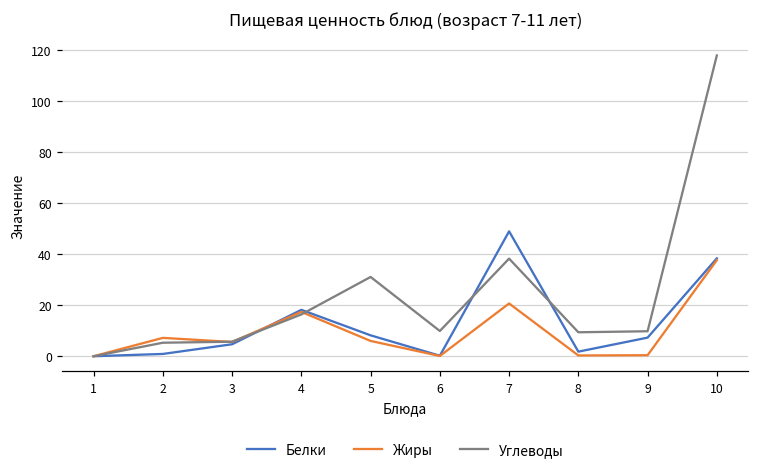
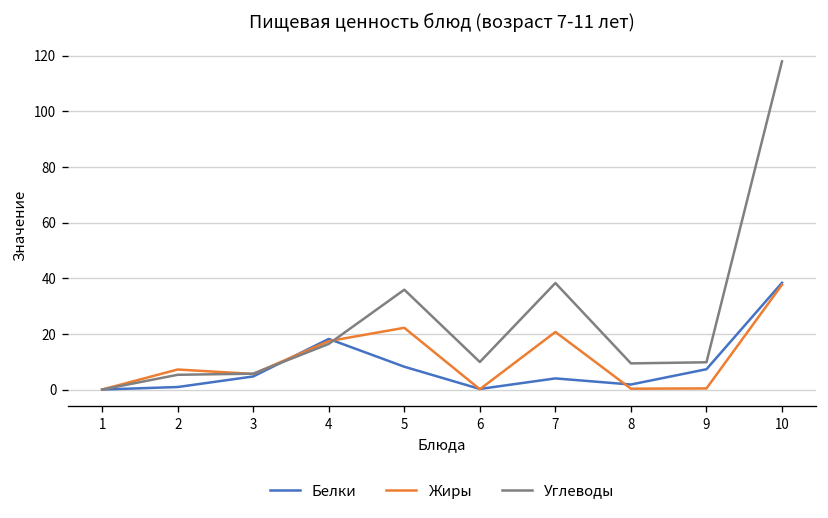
Жиры, 5: 6 -> 22
Углеводы, 5: 31 -> 36
Белки, 7: 49 -> 4
